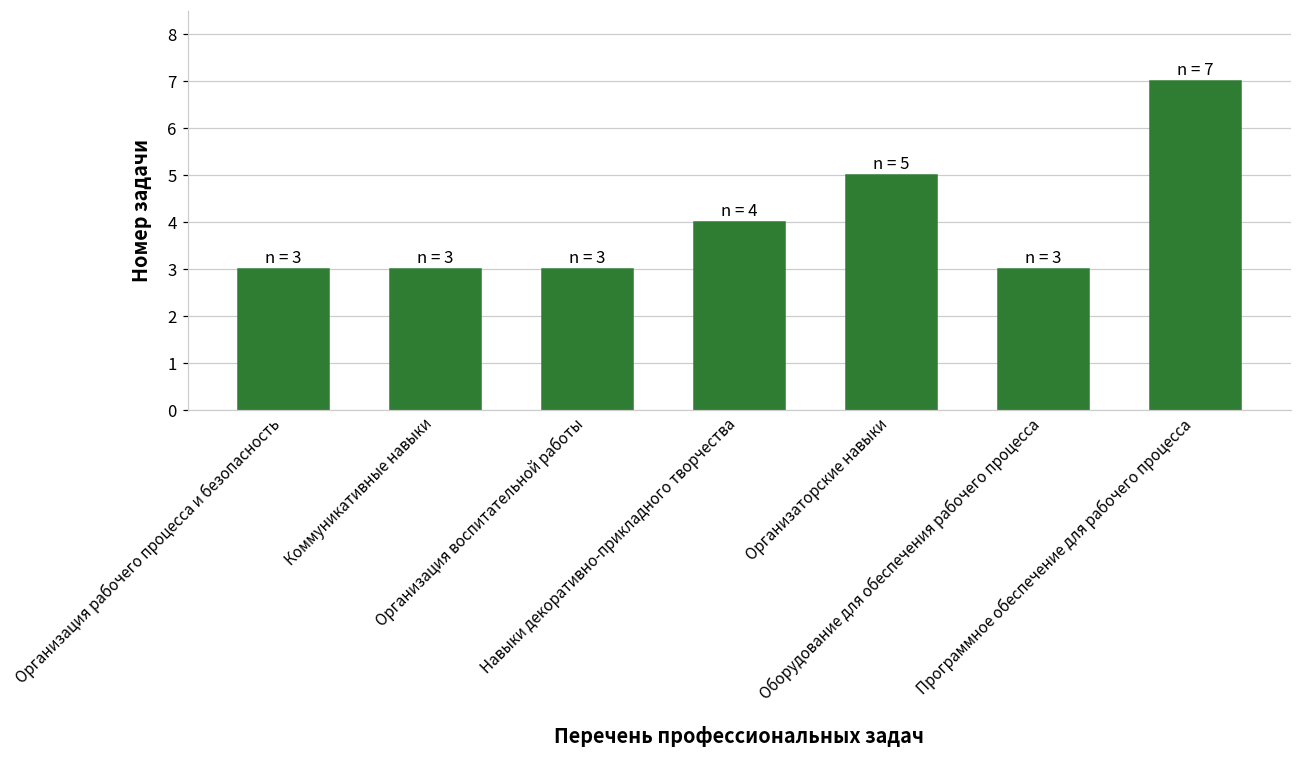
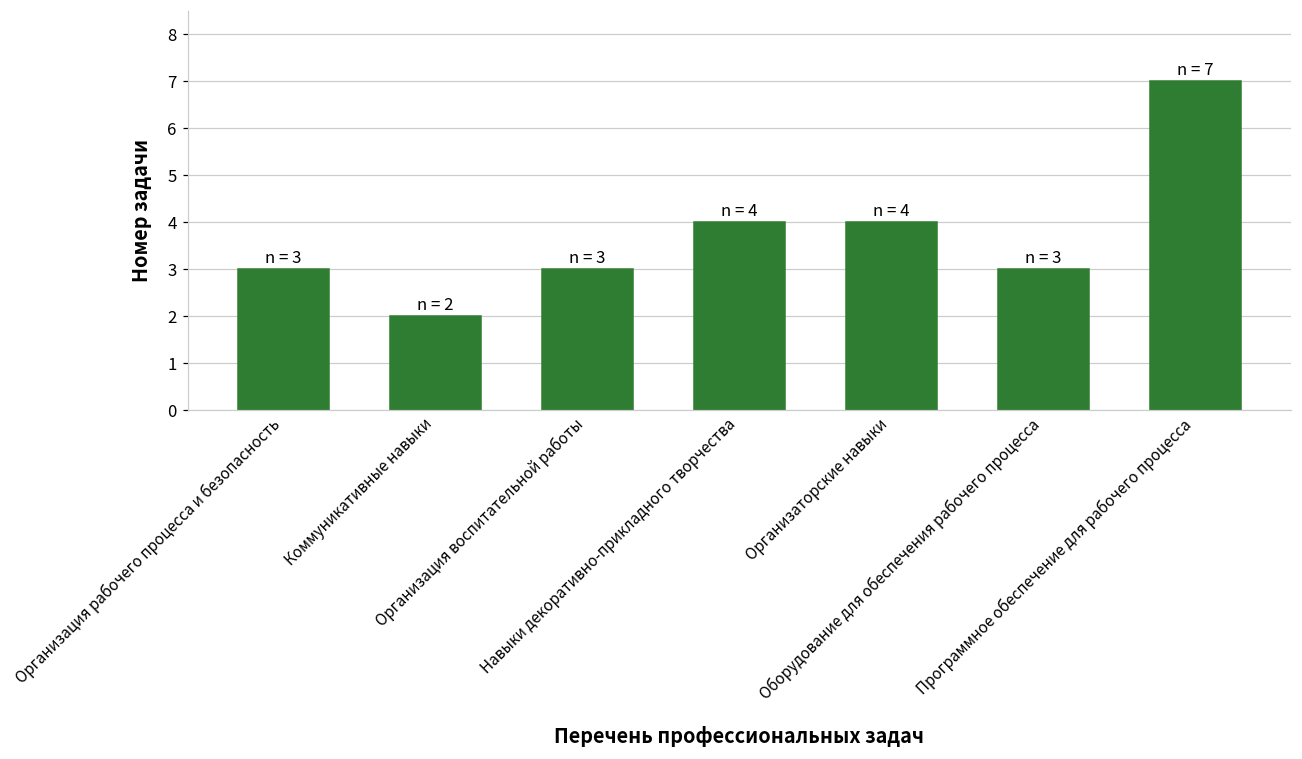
Коммуникативные навыки: 3 -> 2
Организаторские навыки: 5 -> 4
